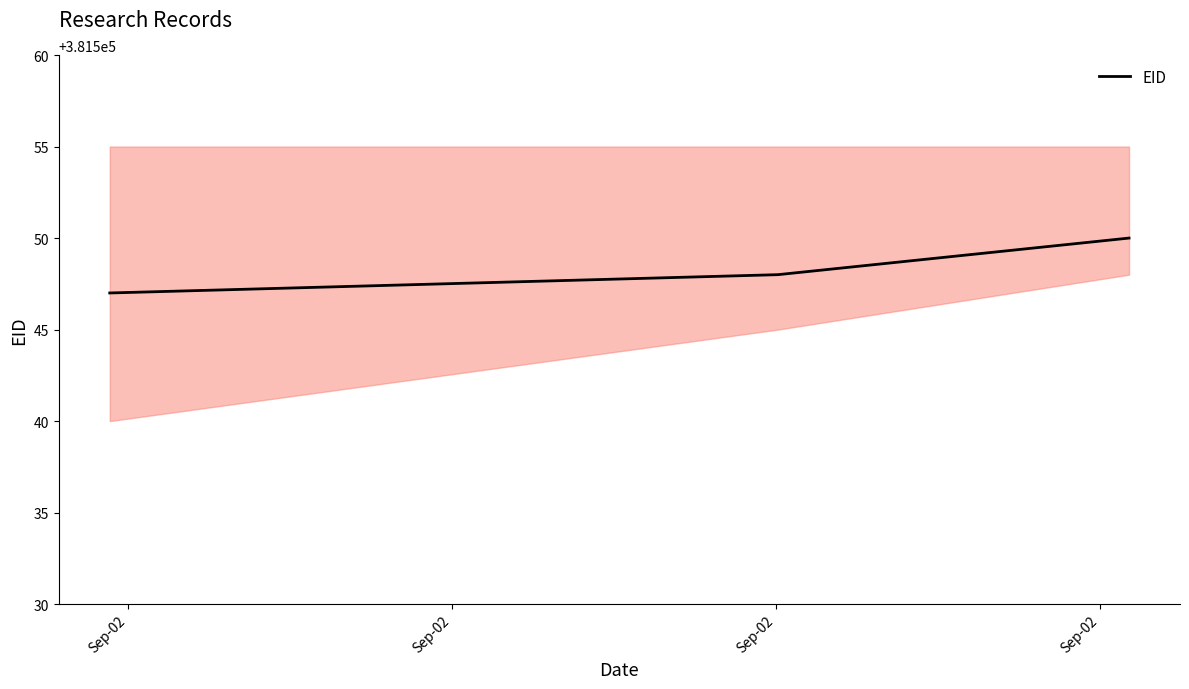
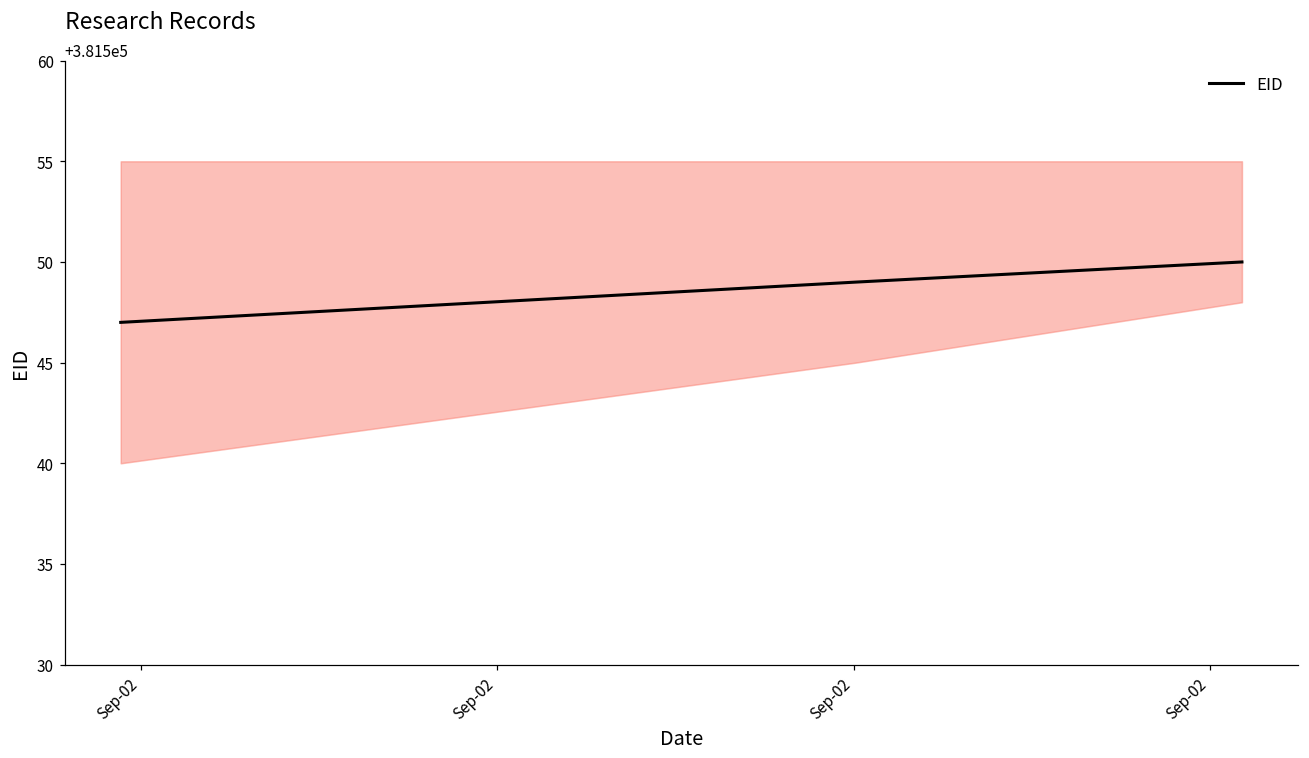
EID, Sep-02: 381548 -> 381549
